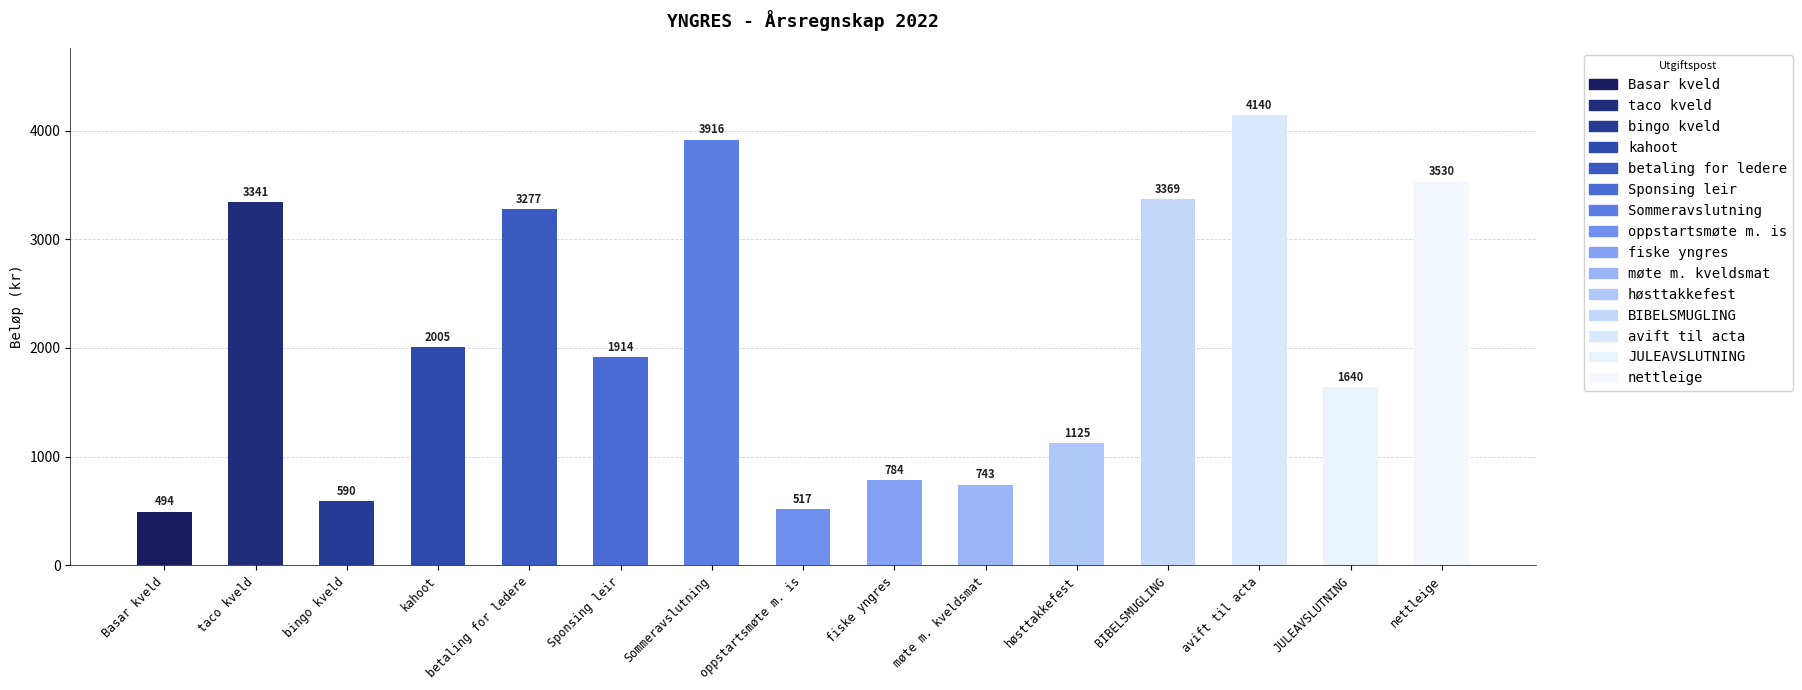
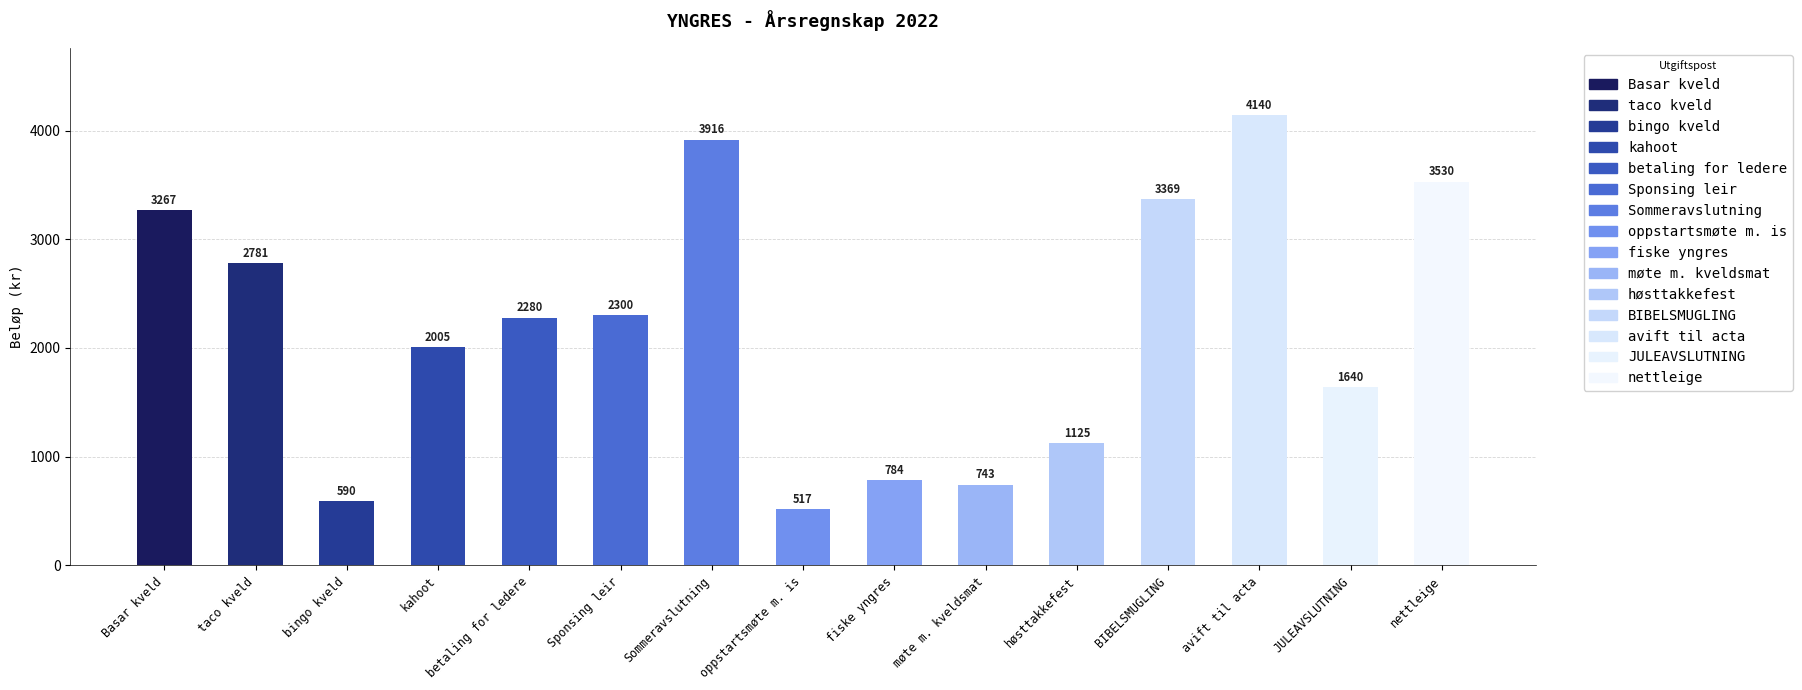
Basar kveld: 494 -> 3267
taco kveld: 3341 -> 2781
betaling for ledere: 3277 -> 2280
Sponsing leir: 1914 -> 2300
